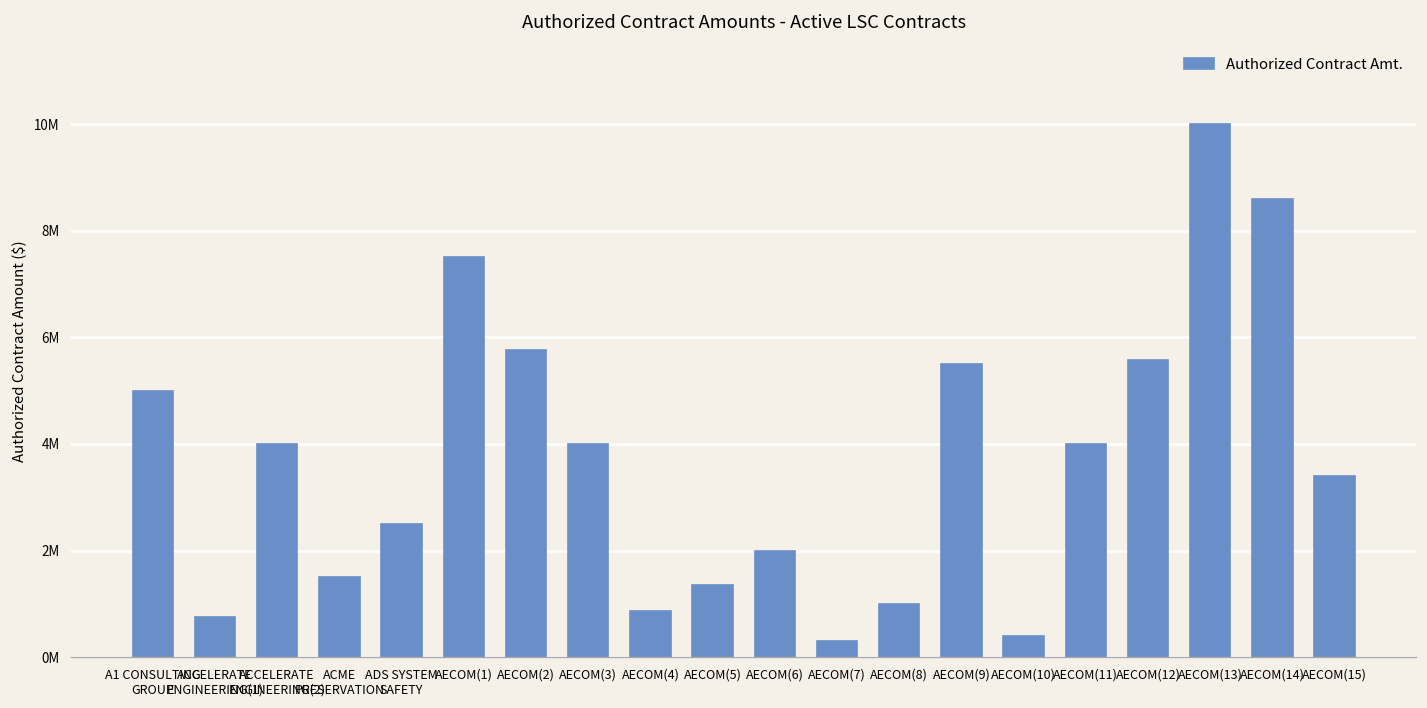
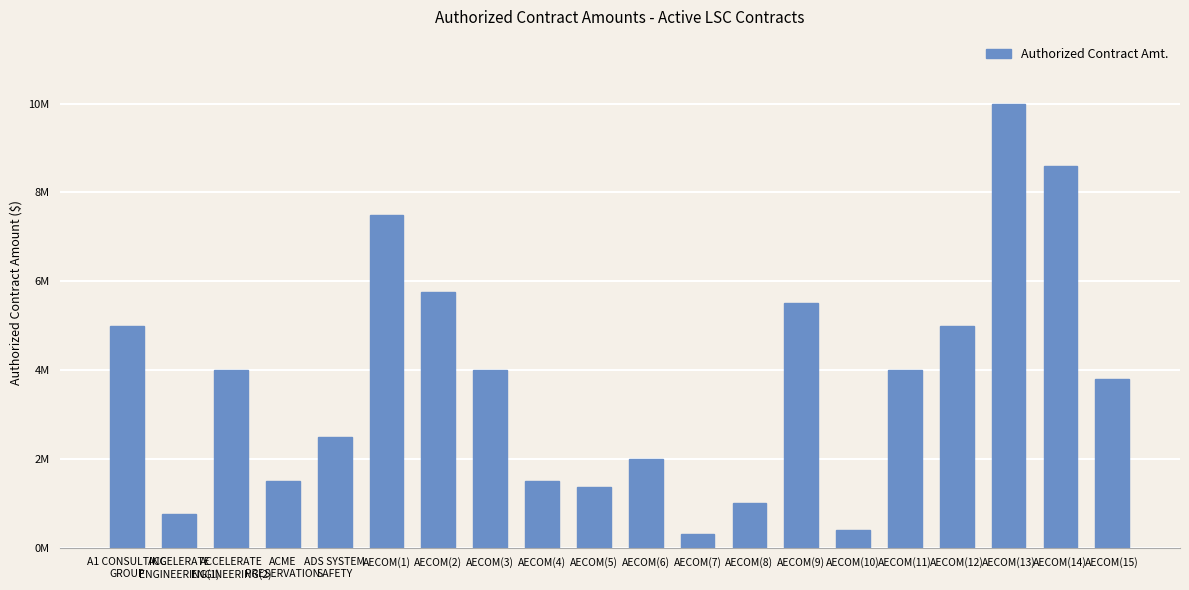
AECOM(4): 900000 -> 1500000
AECOM(12): 5600000 -> 5000000
AECOM(15): 3400000 -> 3800000
